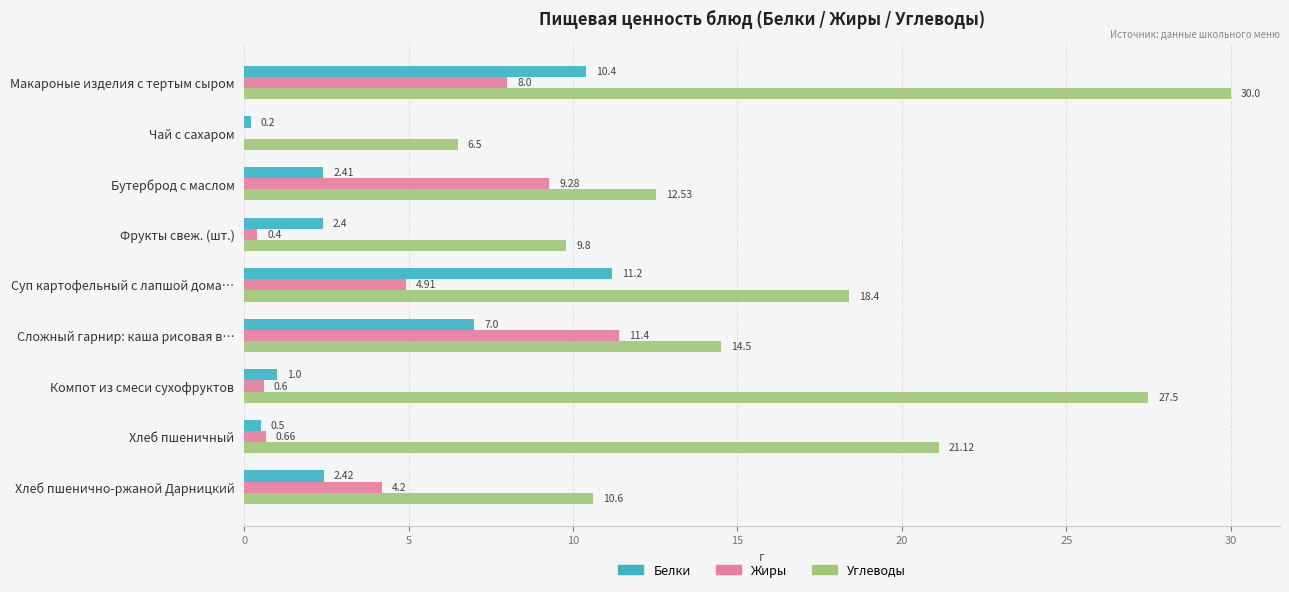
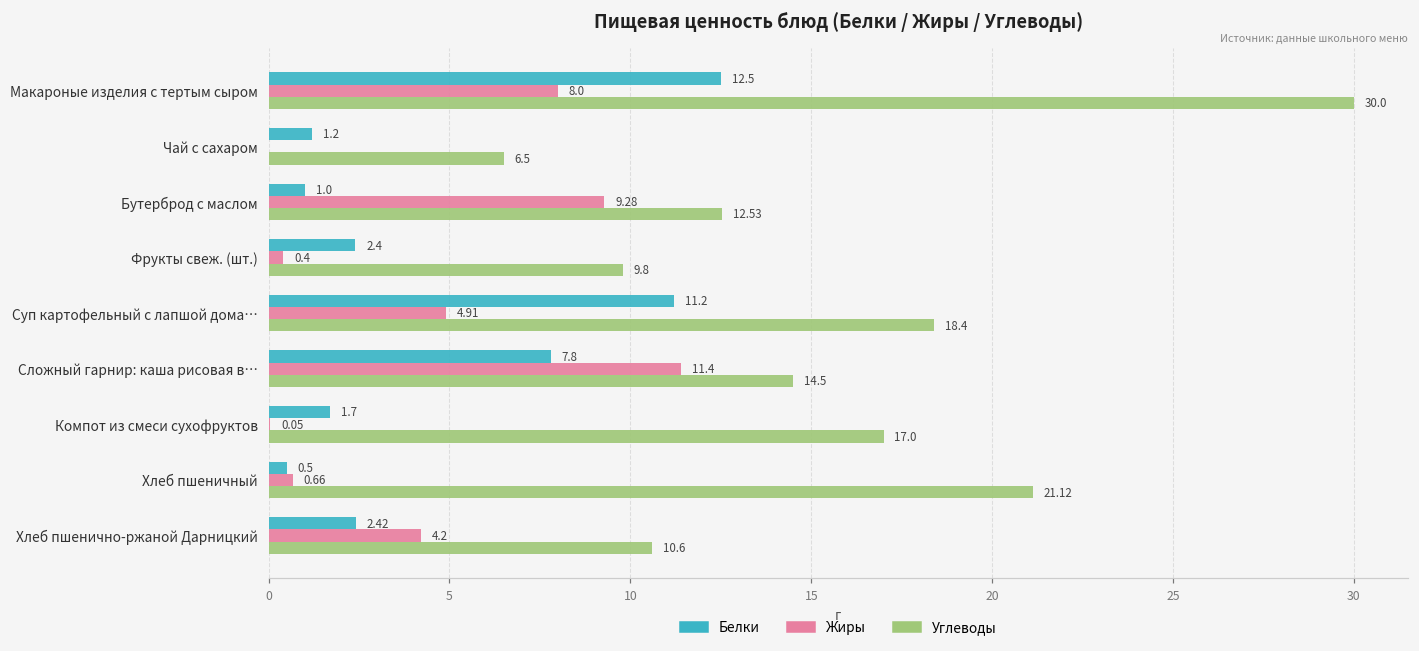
Белки, Макароные изделия с тертым сыром: 10.4 -> 12.5
Белки, Чай с сахаром: 0.2 -> 1.2
Белки, Бутерброд с маслом: 2.41 -> 1.0
Белки, Сложный гарнир: каша рисовая в…: 7.0 -> 7.8
Белки, Компот из смеси сухофруктов: 1.0 -> 1.7
Жиры, Компот из смеси сухофруктов: 0.6 -> 0.05
Углеводы, Компот из смеси сухофруктов: 27.5 -> 17.0
